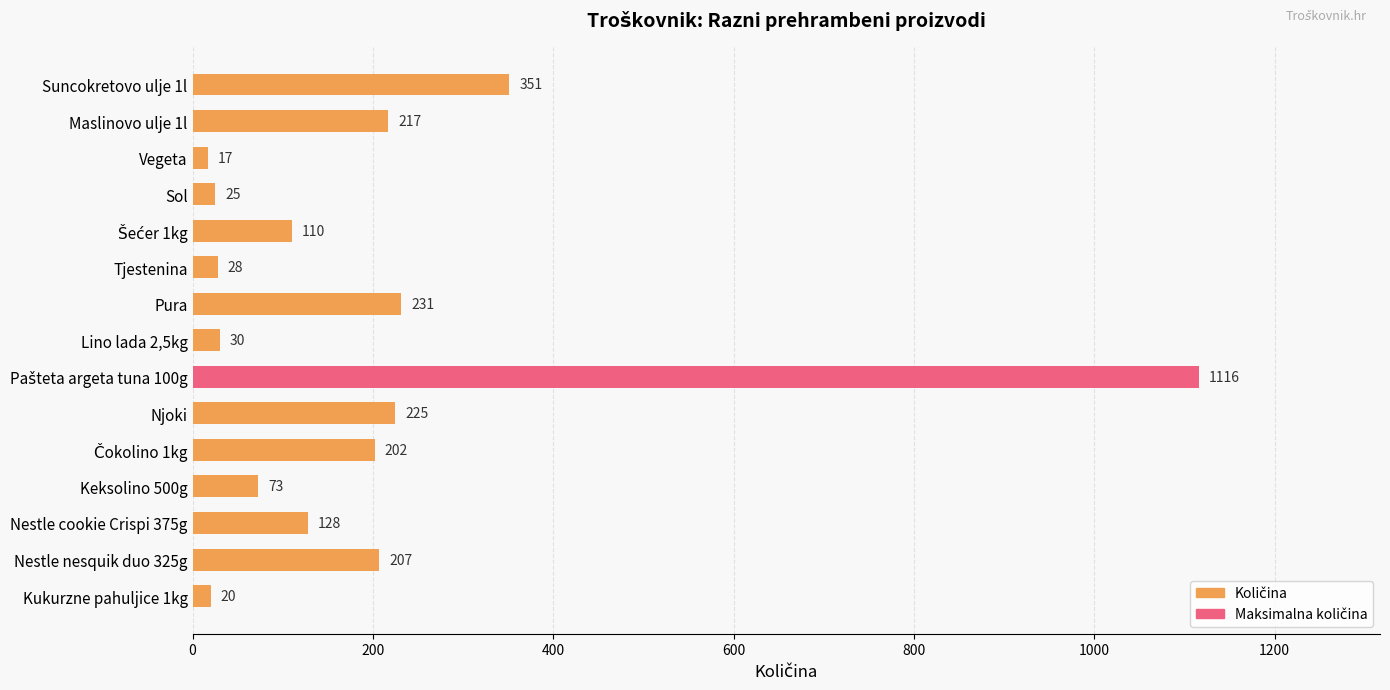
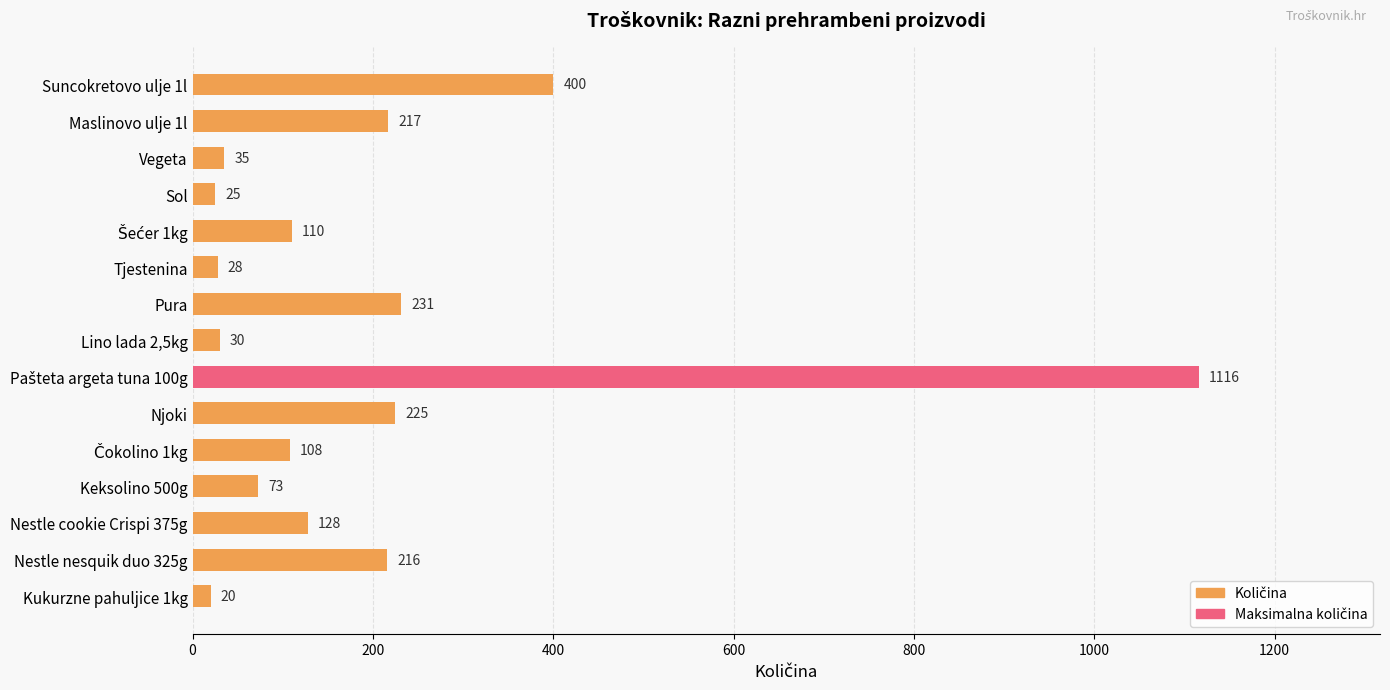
Suncokretovo ulje 1l: 351 -> 400
Vegeta: 17 -> 35
Čokolino 1kg: 202 -> 108
Nestle nesquik duo 325g: 207 -> 216
